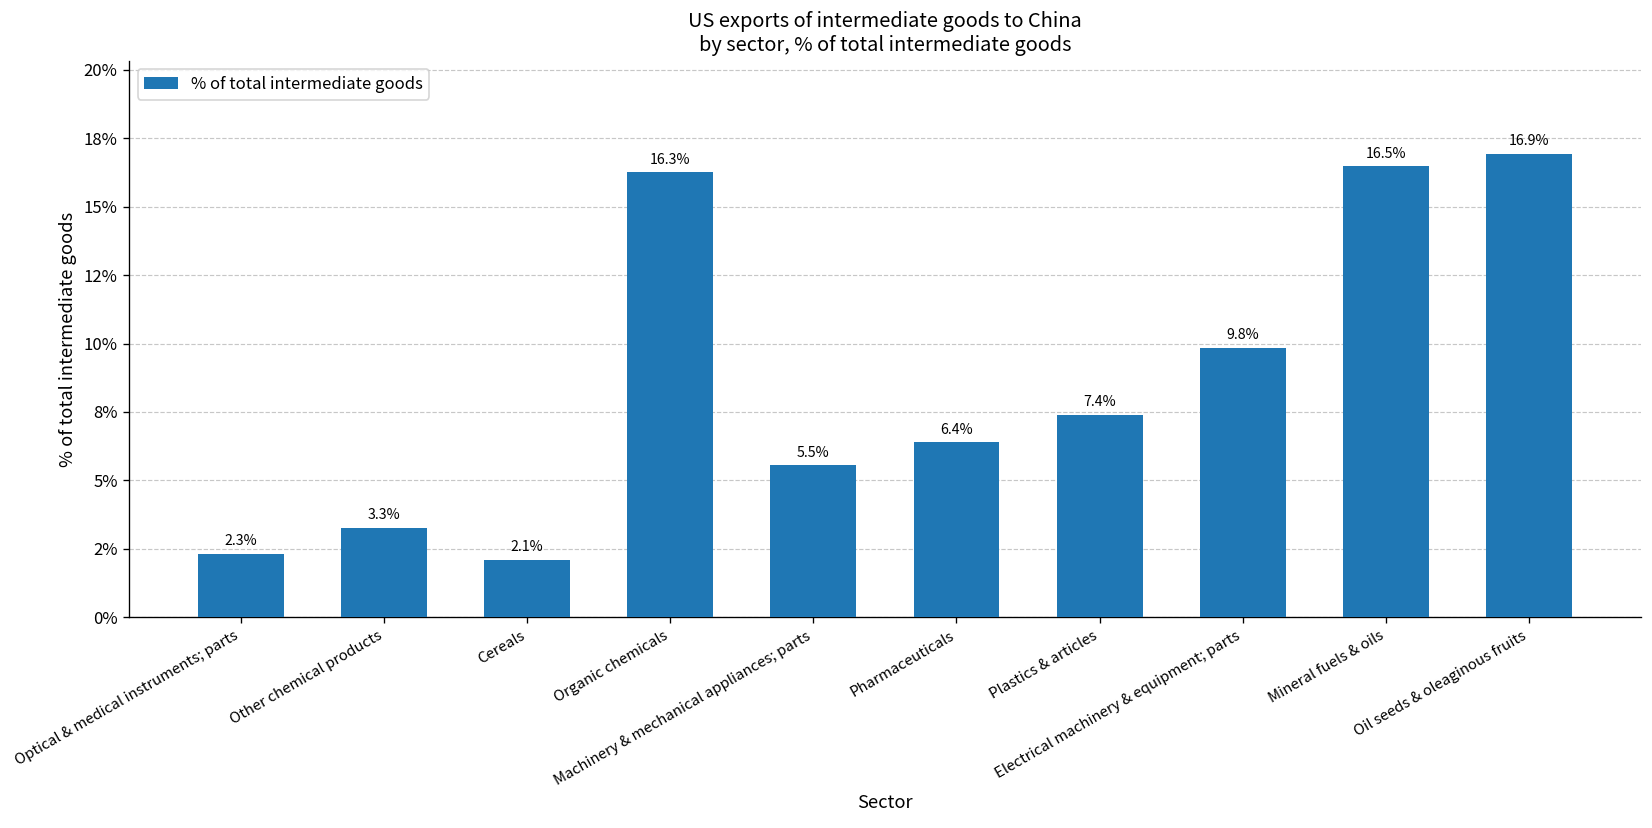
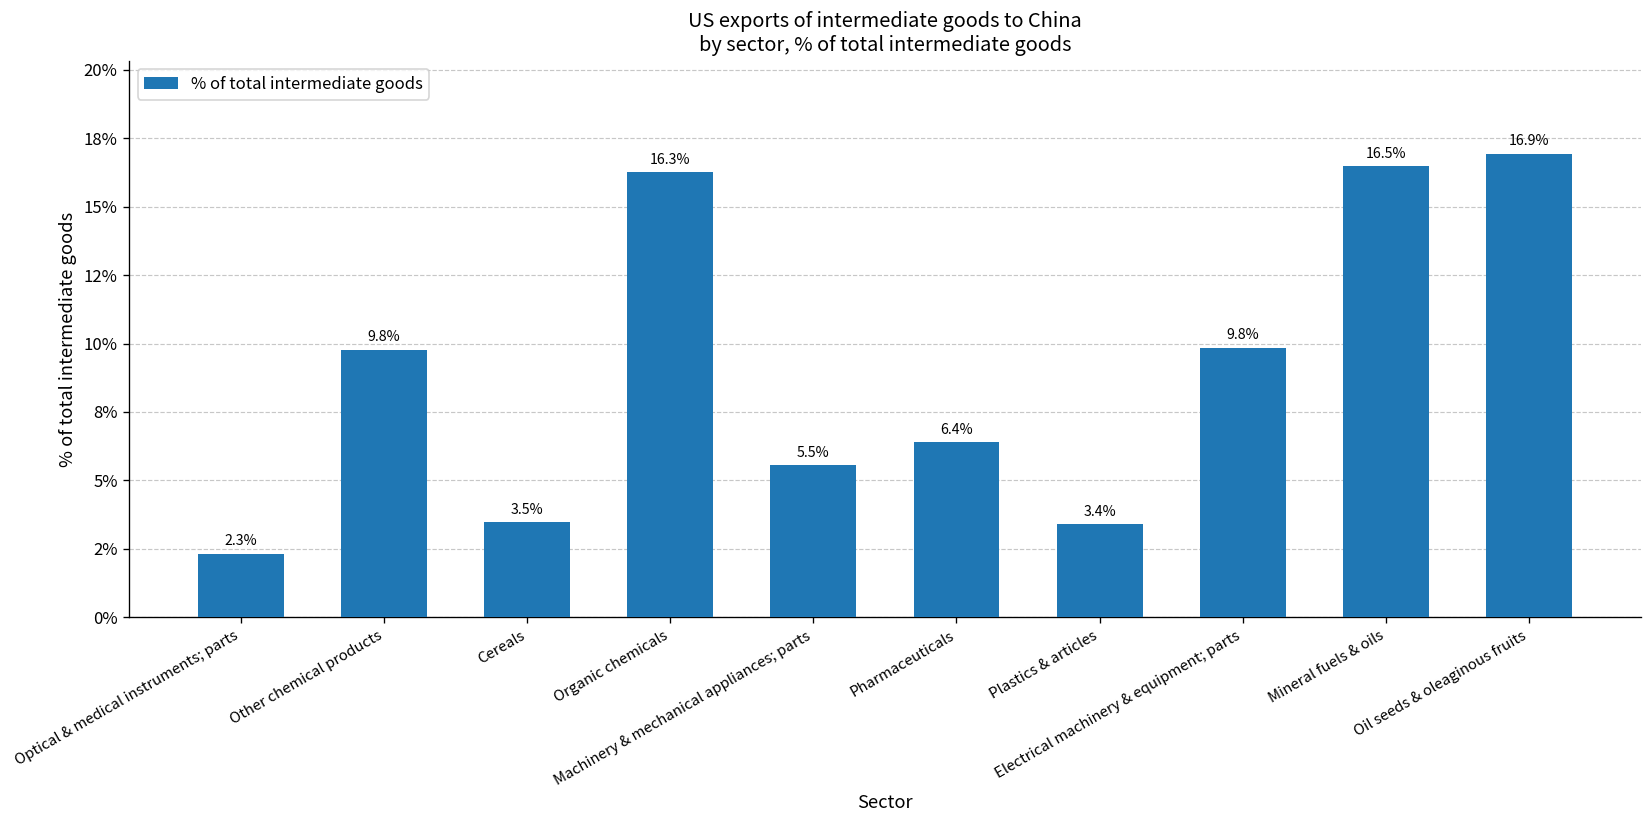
Other chemical products: 3.3% -> 9.8%
Cereals: 2.1% -> 3.5%
Plastics & articles: 7.4% -> 3.4%
